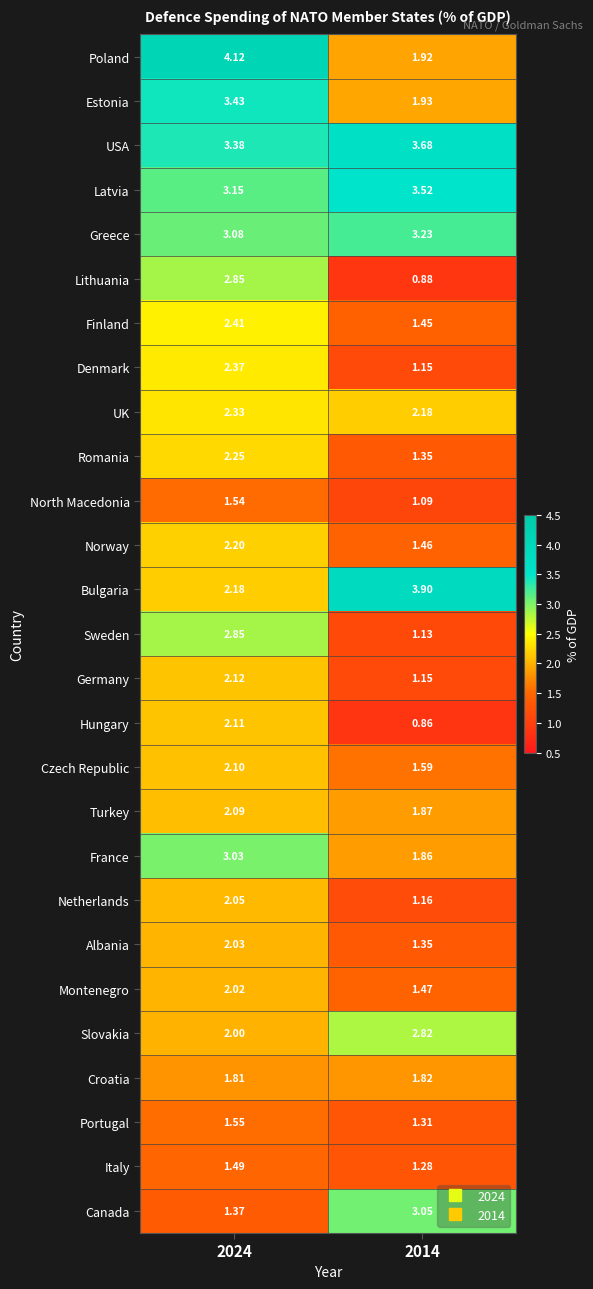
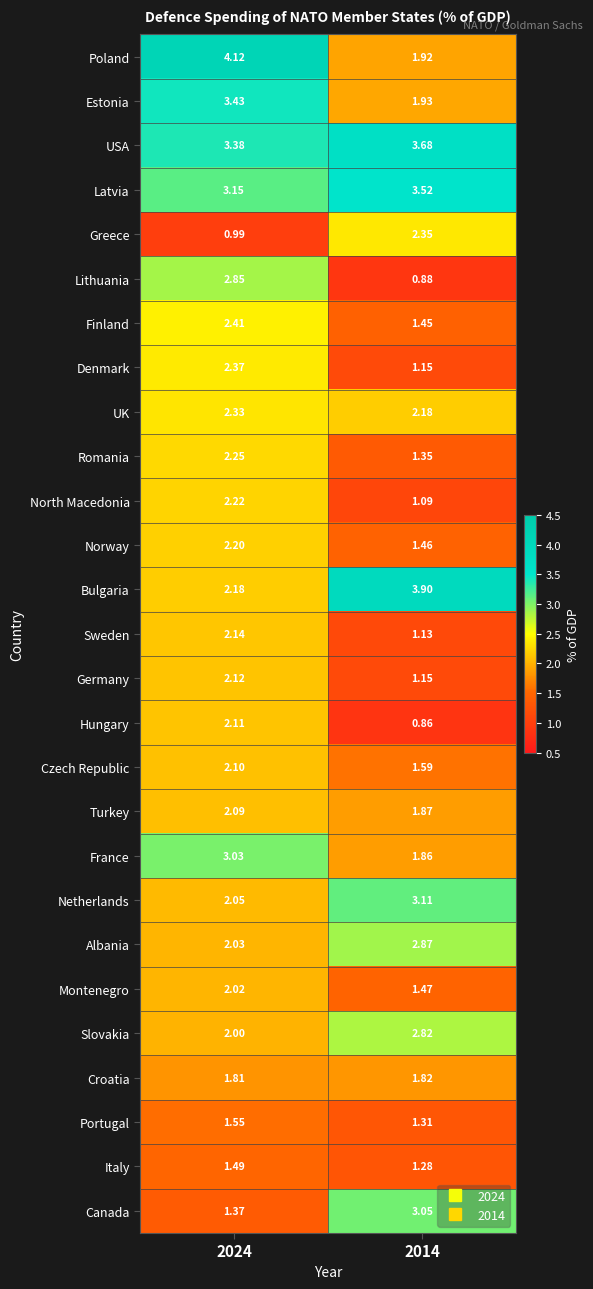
Greece, 2024: 3.08 -> 0.99
Greece, 2014: 3.23 -> 2.35
North Macedonia, 2024: 1.54 -> 2.22
Sweden, 2024: 2.85 -> 2.14
Netherlands, 2014: 1.16 -> 3.11
Albania, 2014: 1.35 -> 2.87
